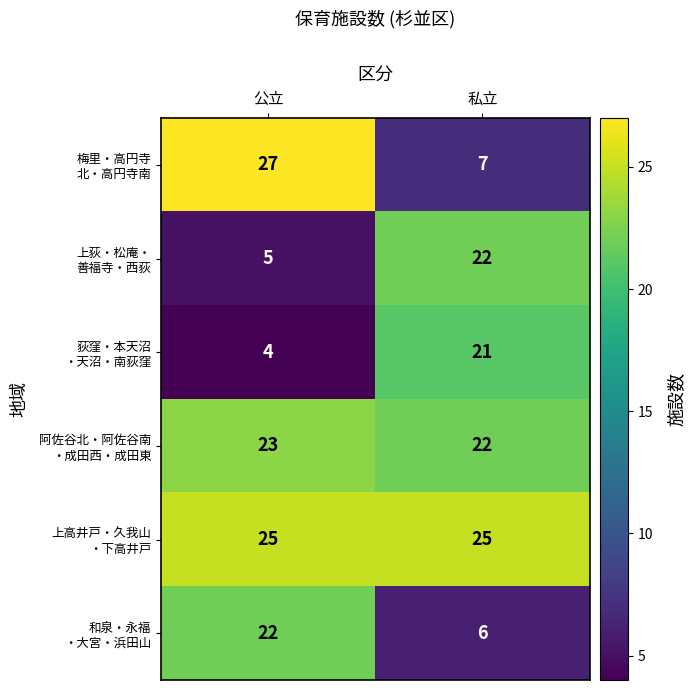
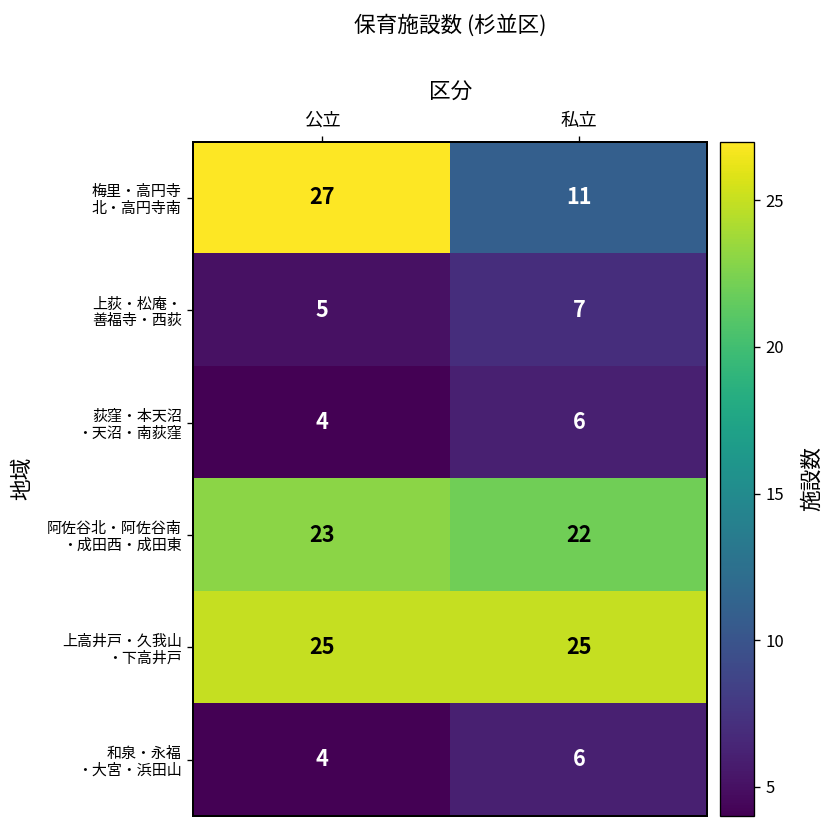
梅里・高円寺 北・高円寺南, 私立: 7 -> 11
上荻・松庵・ 善福寺・西荻, 私立: 22 -> 7
荻窪・本天沼 ・天沼・南荻窪, 私立: 21 -> 6
和泉・永福 ・大宮・浜田山, 公立: 22 -> 4
